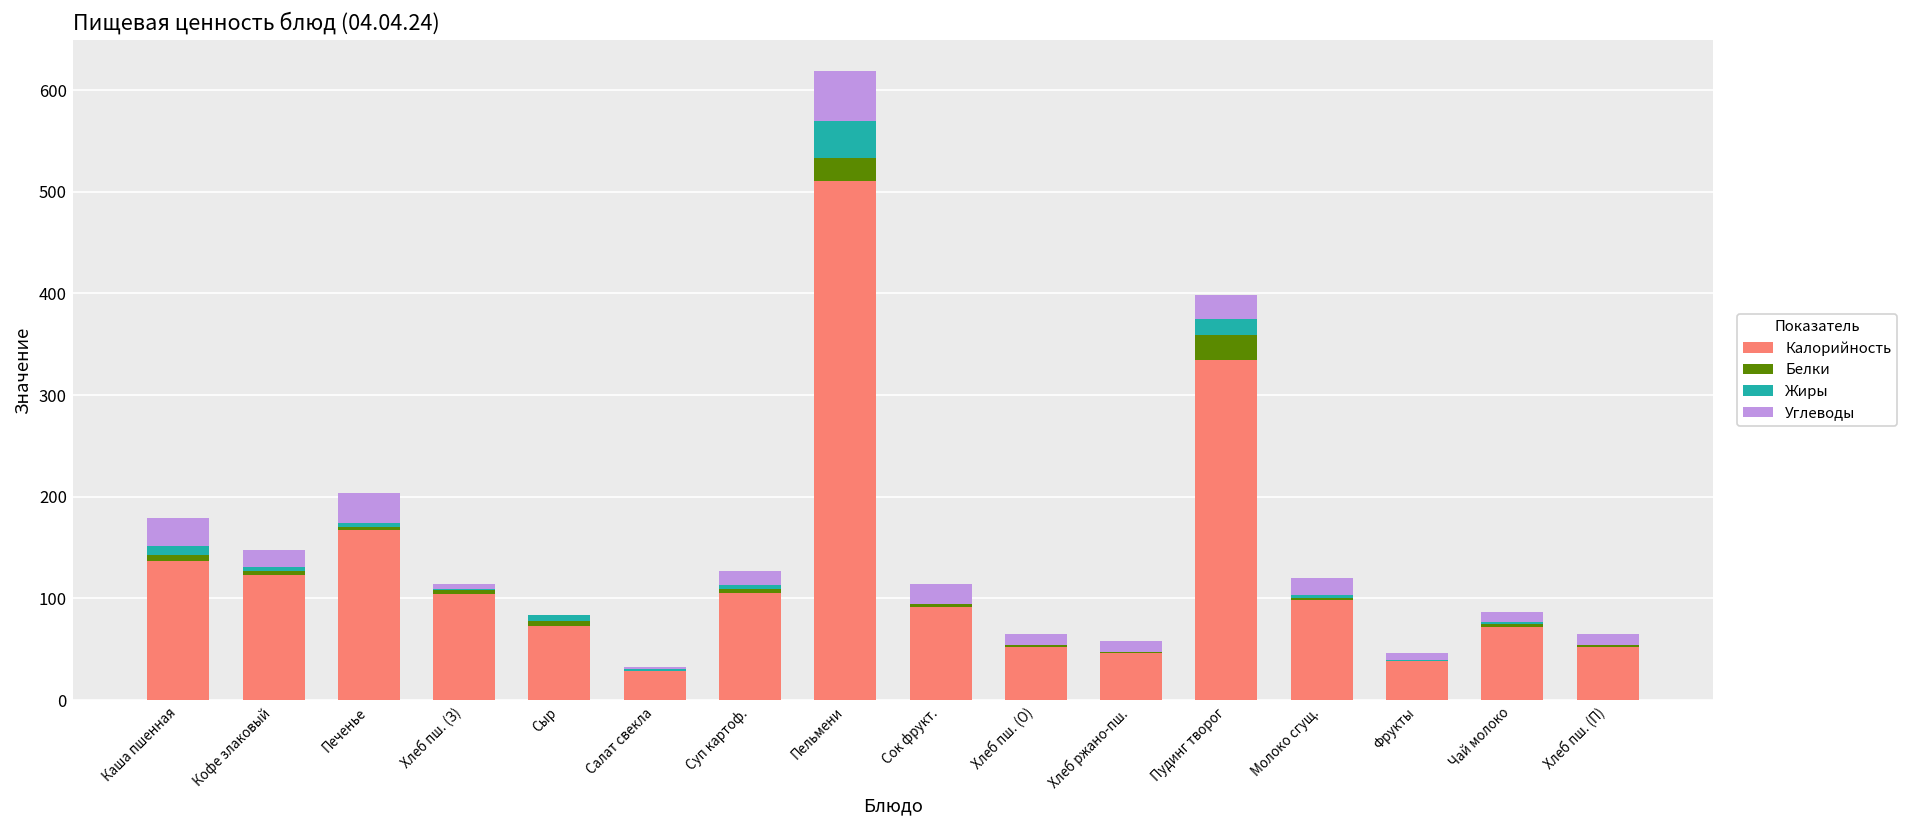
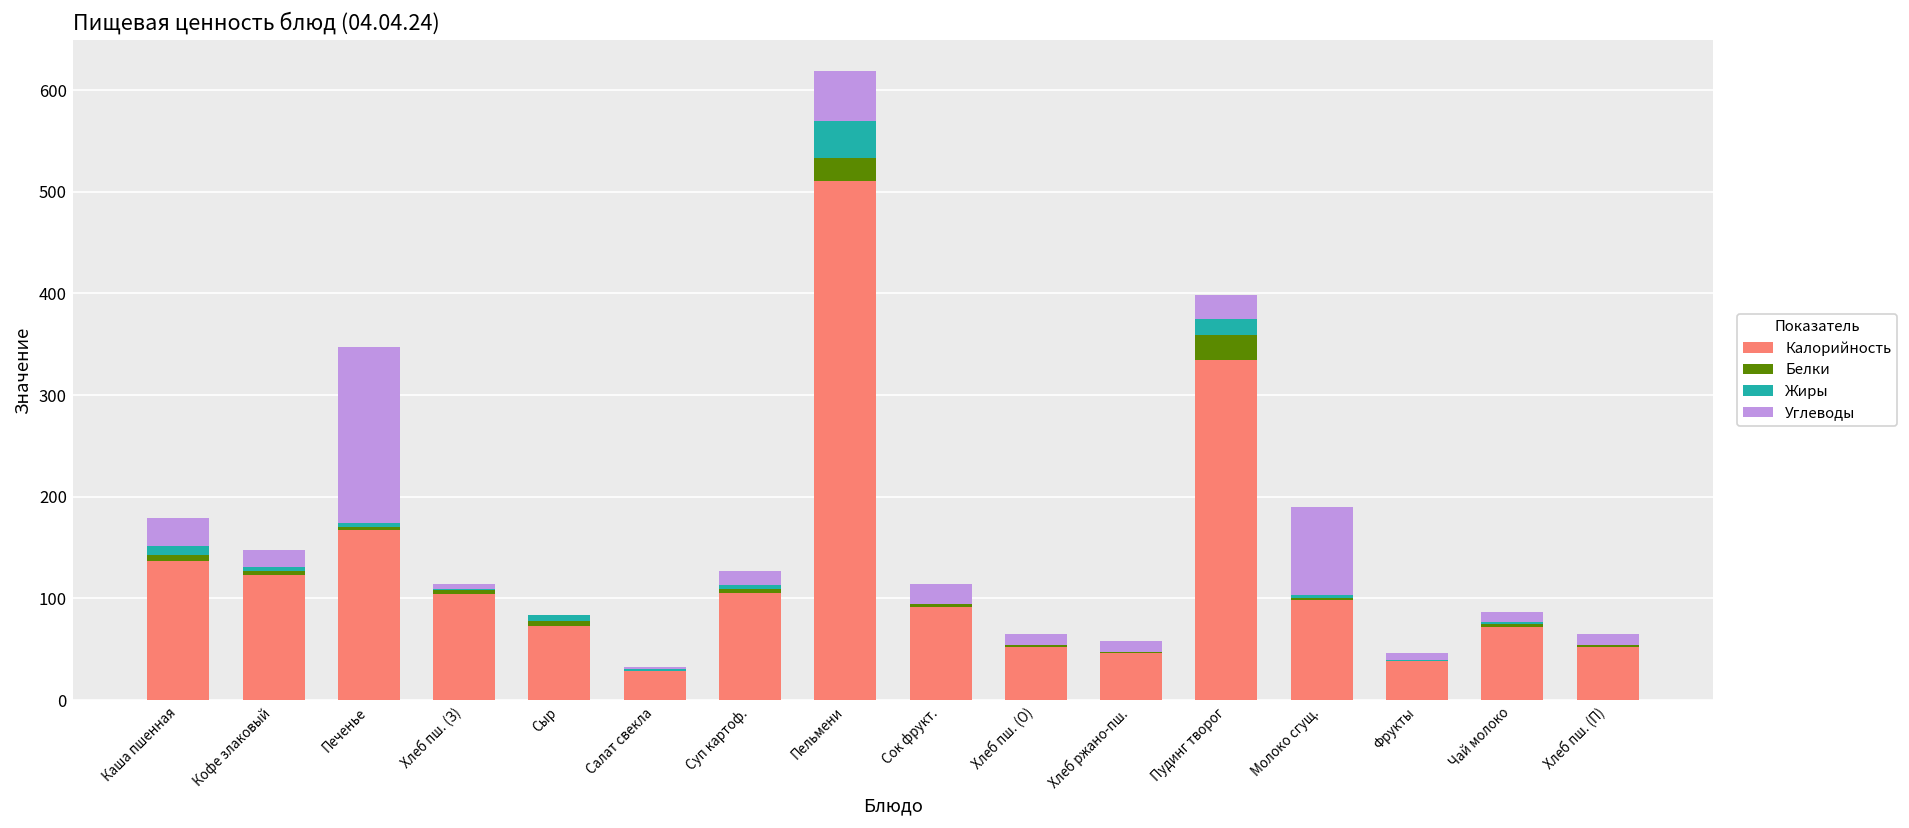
Углеводы, Печенье: 30 -> 170
Углеводы, Молоко сгущ.: 20 -> 90
